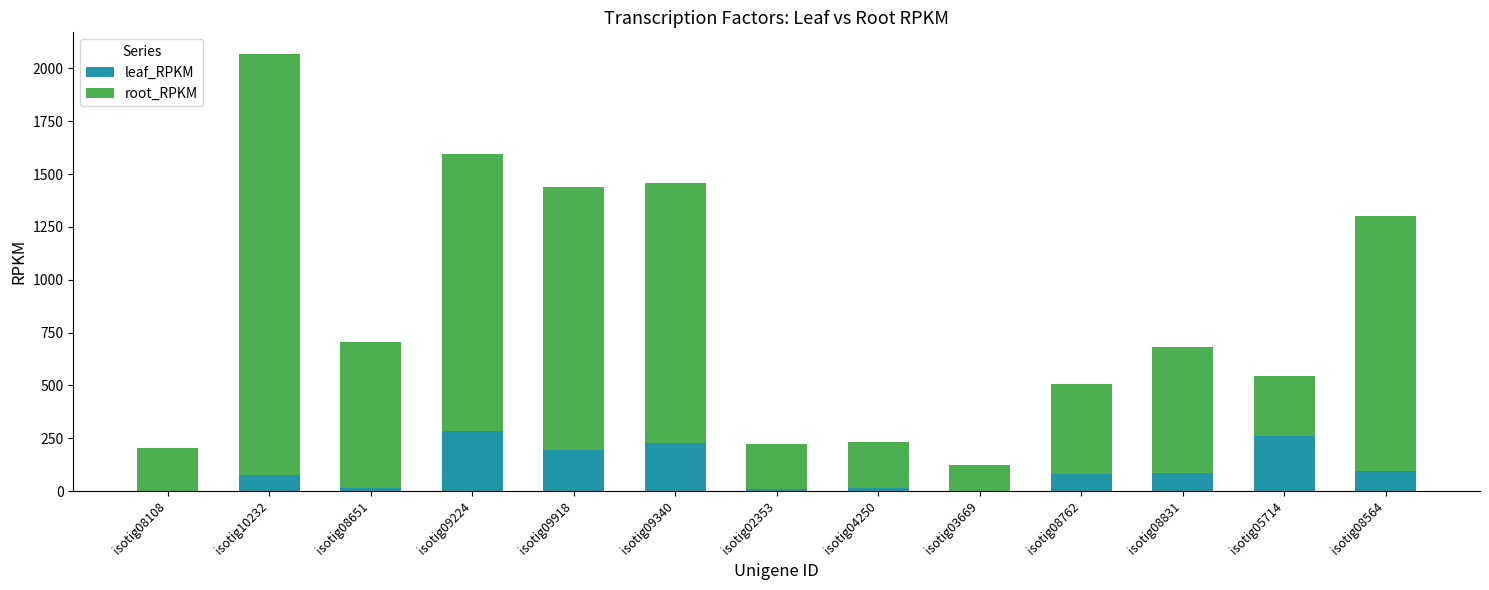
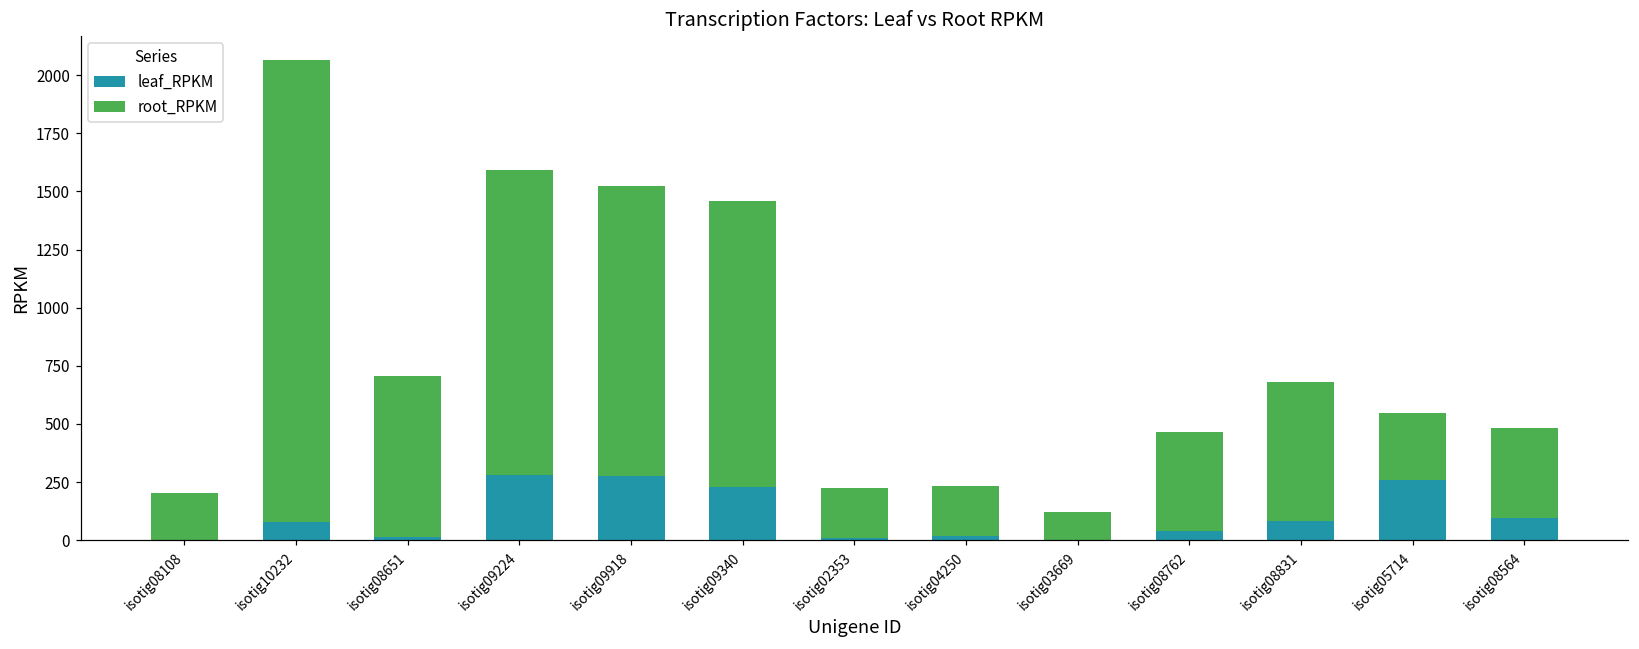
leaf_RPKM, isotig09918: 190 -> 280
leaf_RPKM, isotig08762: 80 -> 40
root_RPKM, isotig08564: 1210 -> 390
